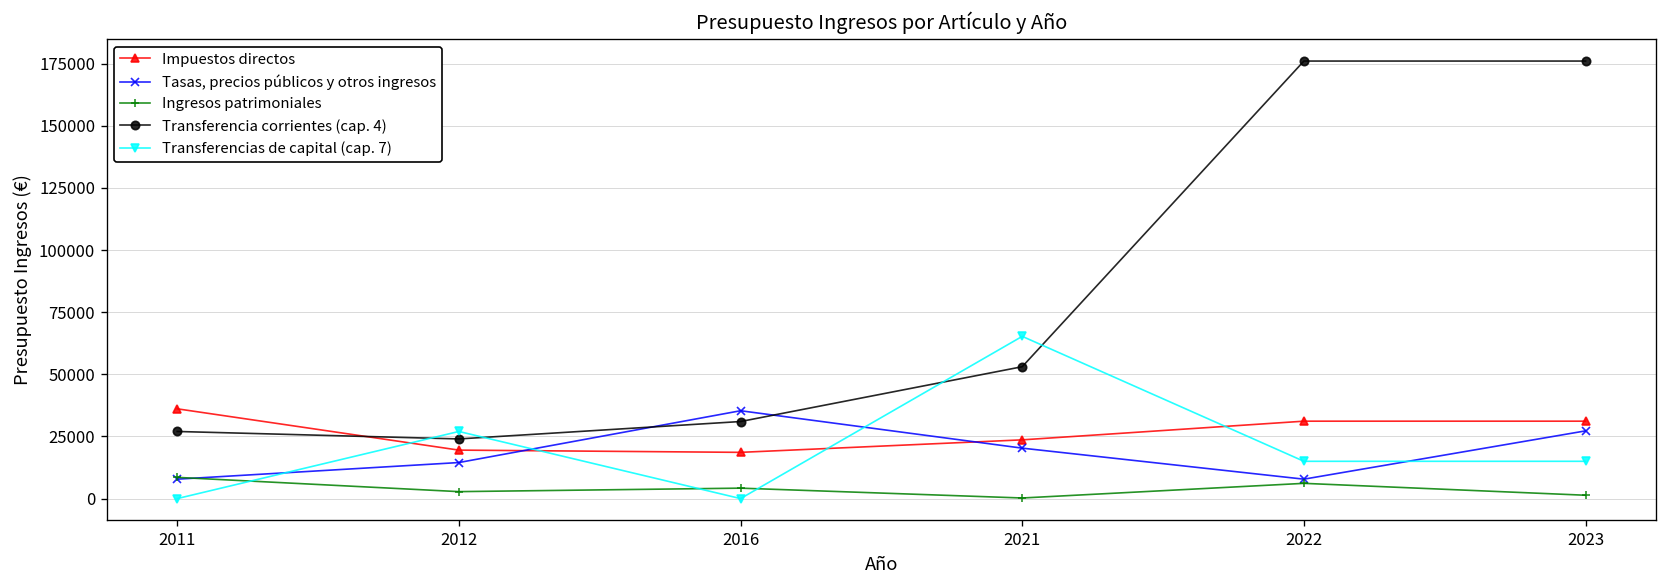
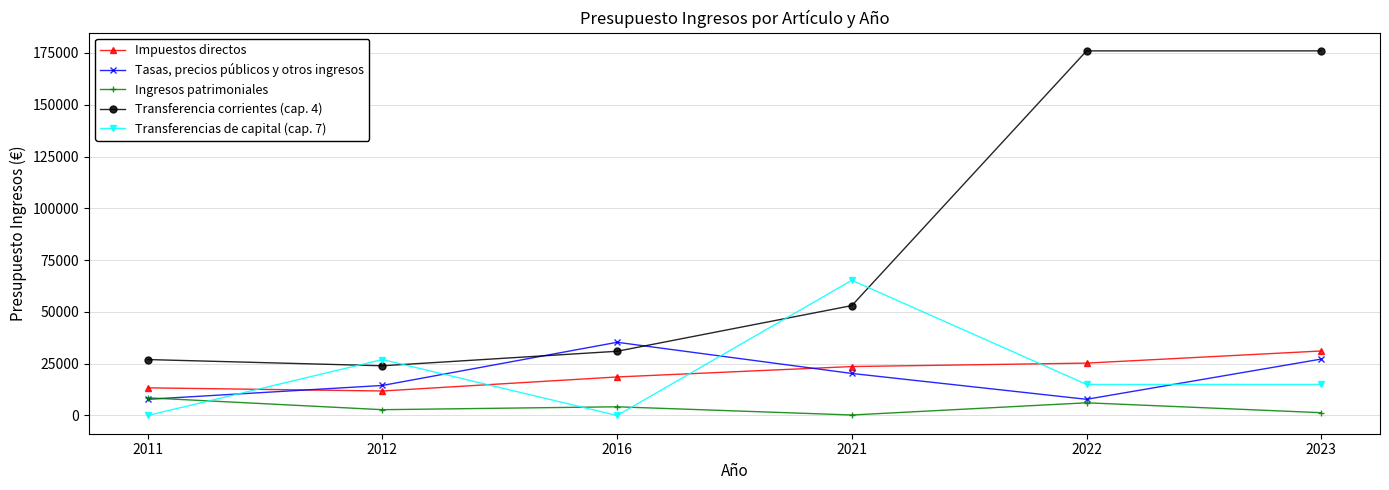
Impuestos directos, 2011: 36000 -> 13000
Impuestos directos, 2012: 20000 -> 12000
Impuestos directos, 2022: 31000 -> 25000
